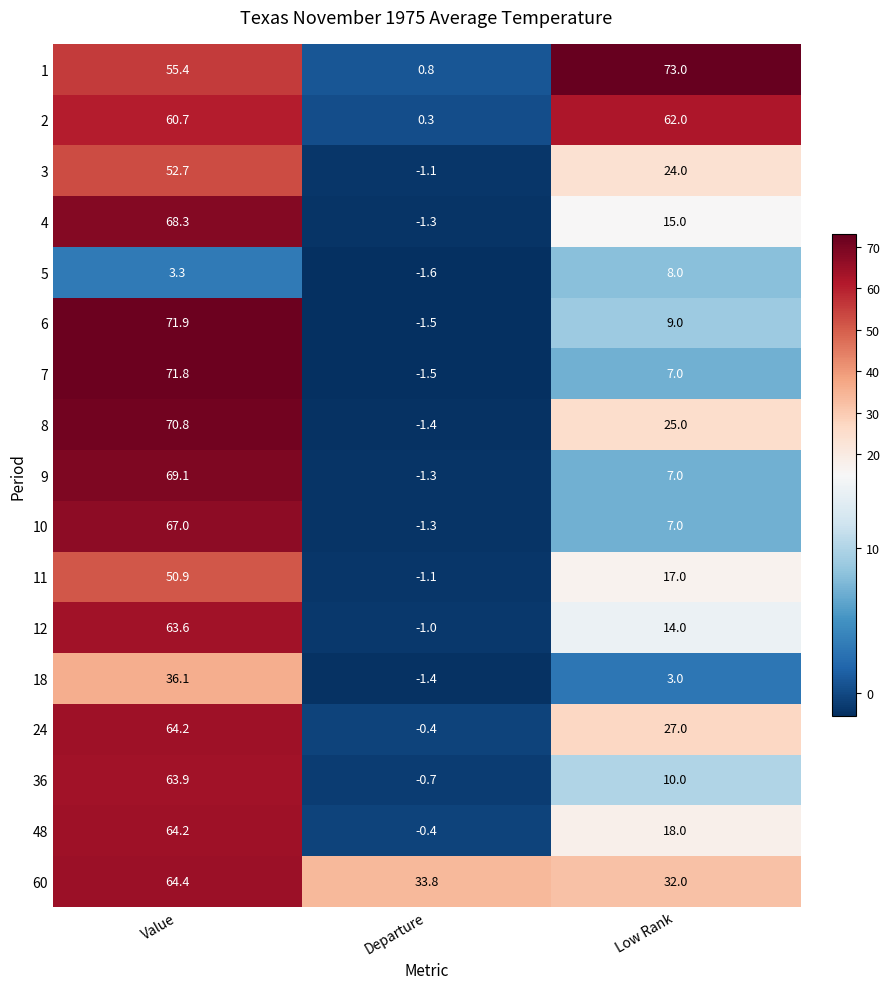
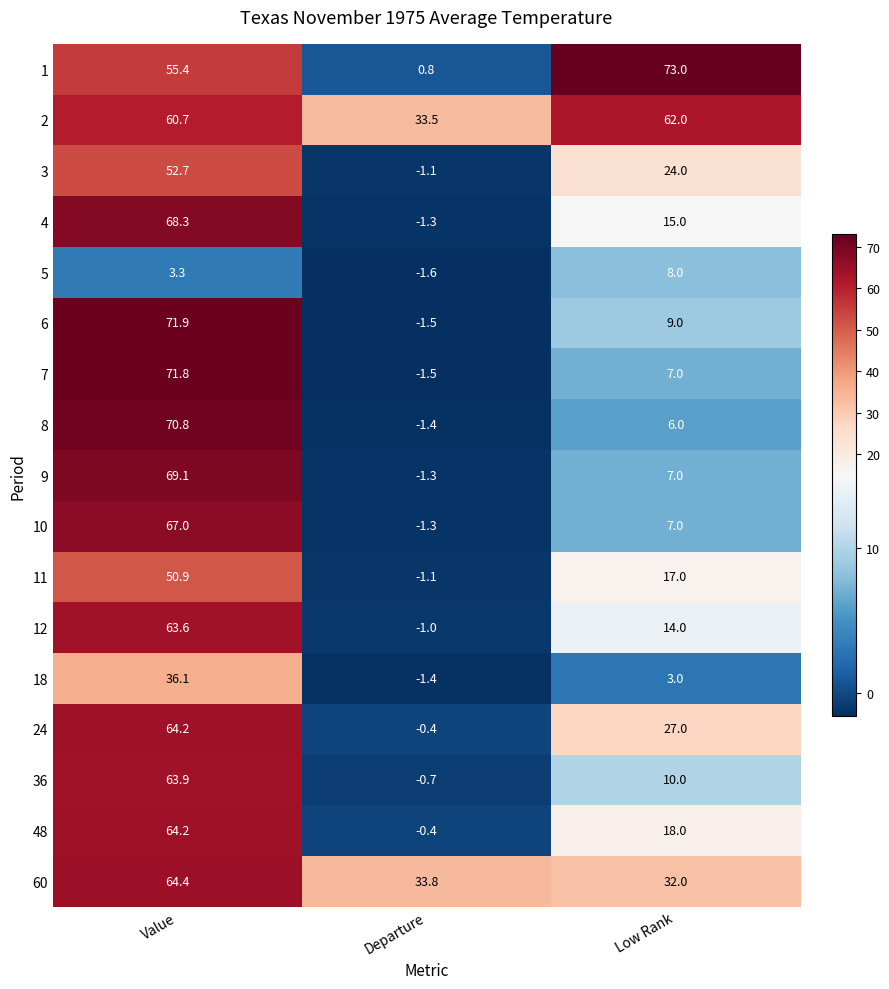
2, Departure: 0.3 -> 33.5
8, Low Rank: 25.0 -> 6.0
